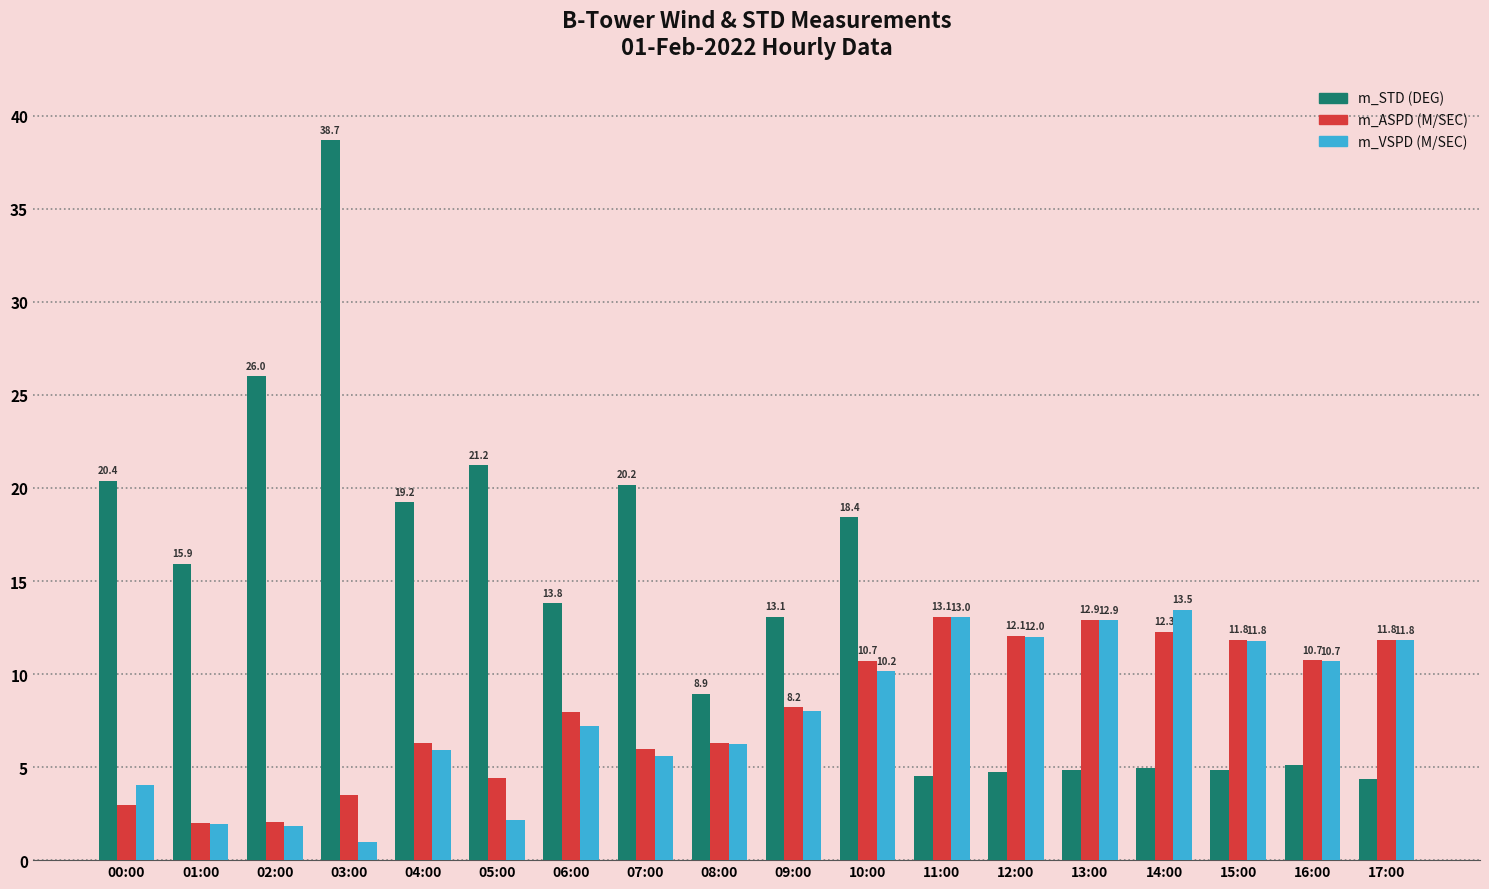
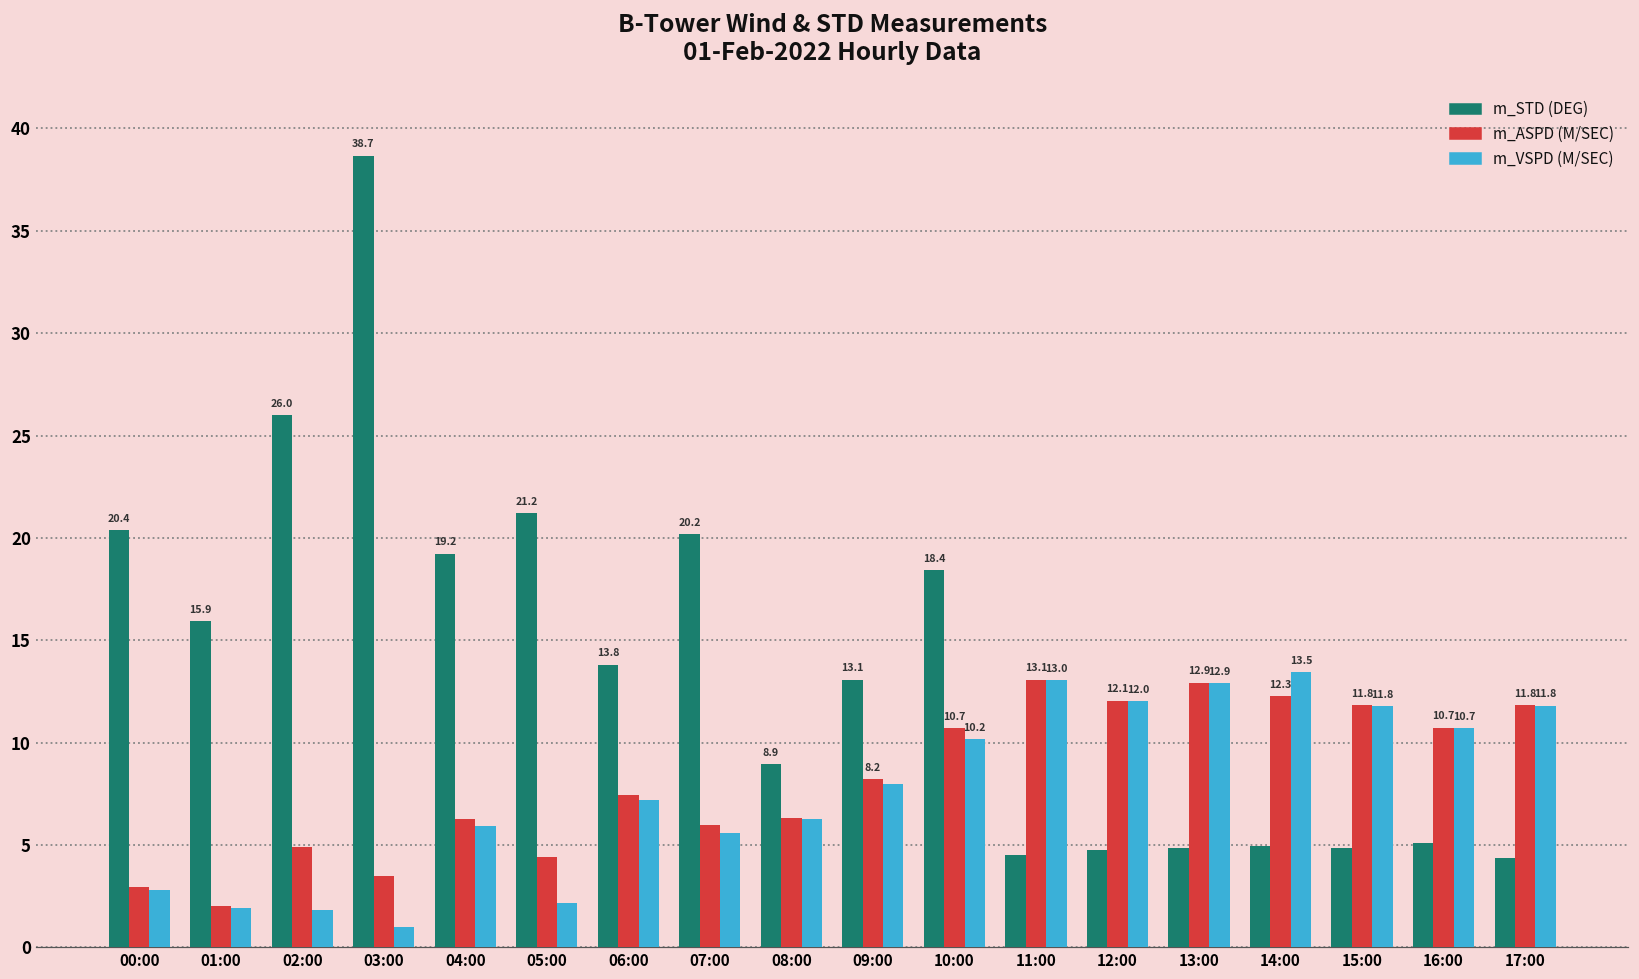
m_VSPD (M/SEC), 00:00: 4.0 -> 2.8
m_ASPD (M/SEC), 02:00: 2.0 -> 4.9
m_ASPD (M/SEC), 06:00: 8.0 -> 7.4
